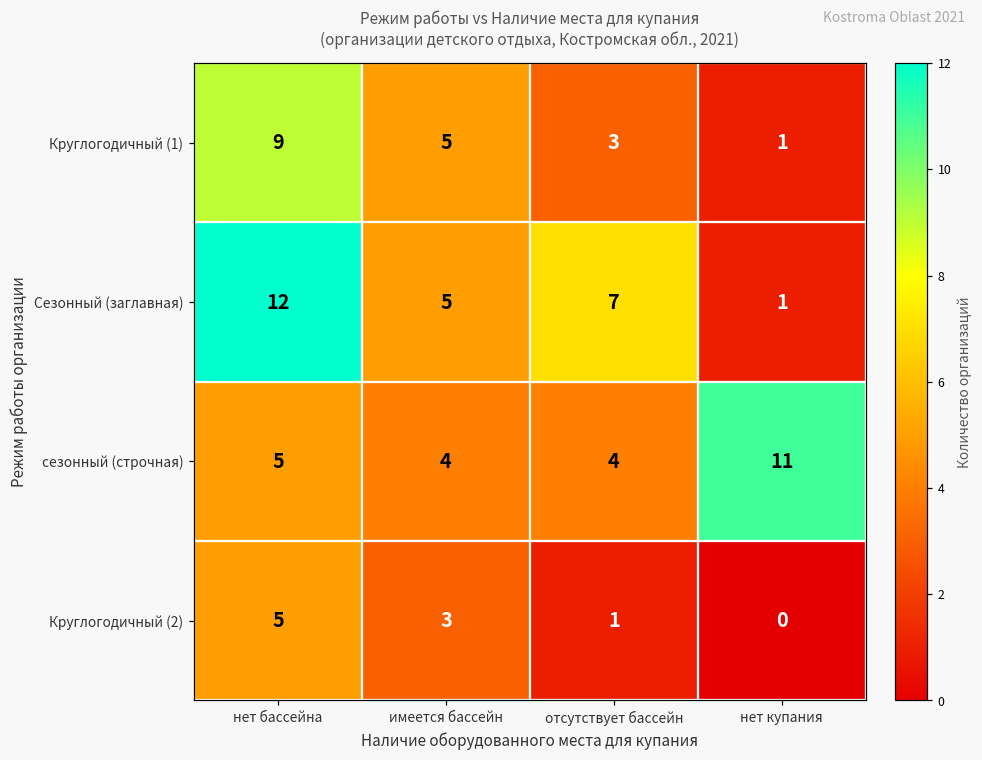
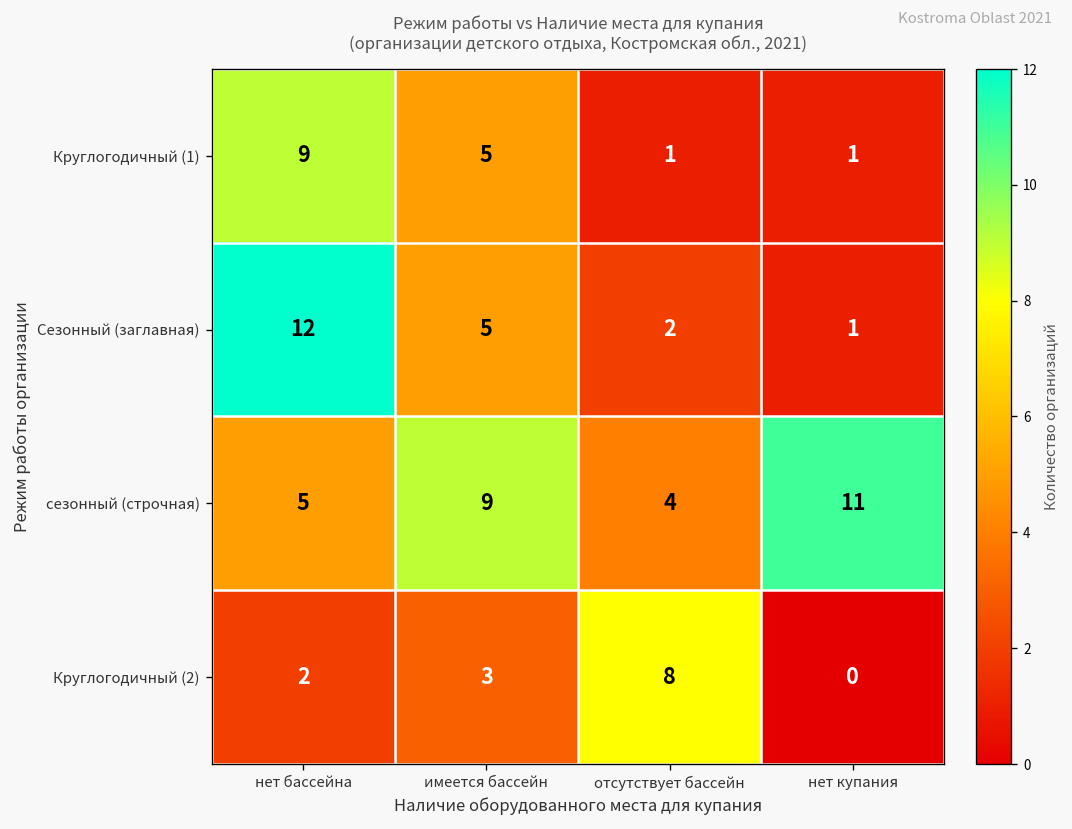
Круглогодичный (1), отсутствует бассейн: 3 -> 1
Сезонный (заглавная), отсутствует бассейн: 7 -> 2
сезонный (строчная), имеется бассейн: 4 -> 9
Круглогодичный (2), нет бассейна: 5 -> 2
Круглогодичный (2), отсутствует бассейн: 1 -> 8
